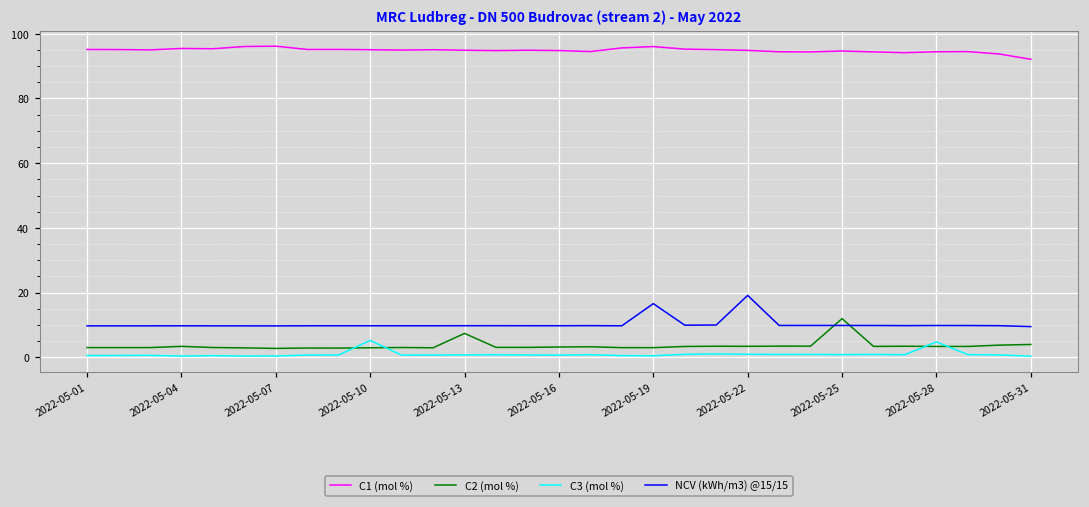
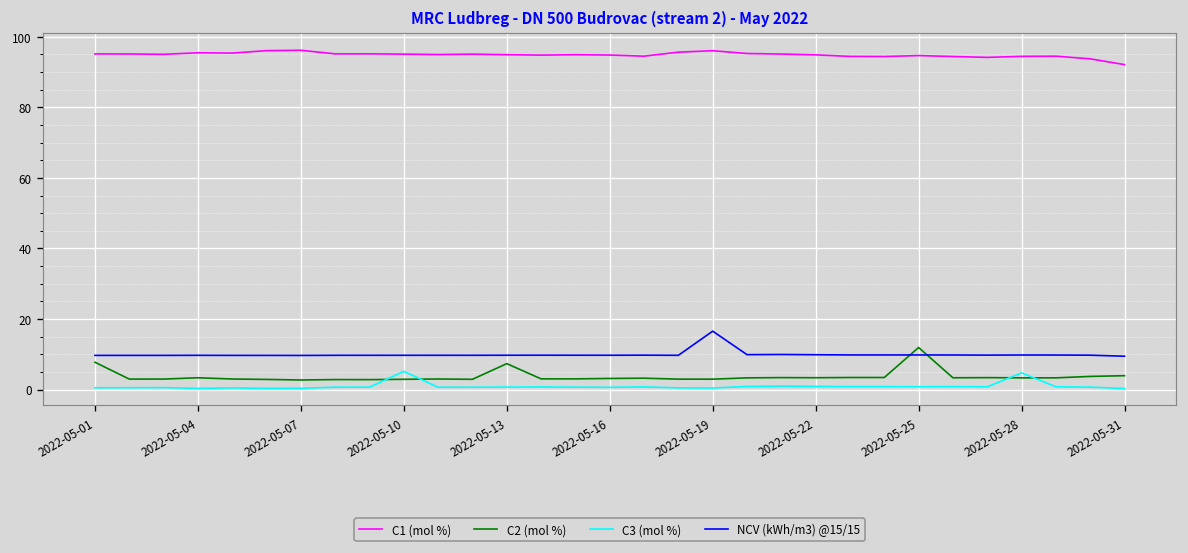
C2 (mol %), 2022-05-01: 3 -> 8
NCV (kWh/m3) @15/15, 2022-05-22: 19 -> 10
